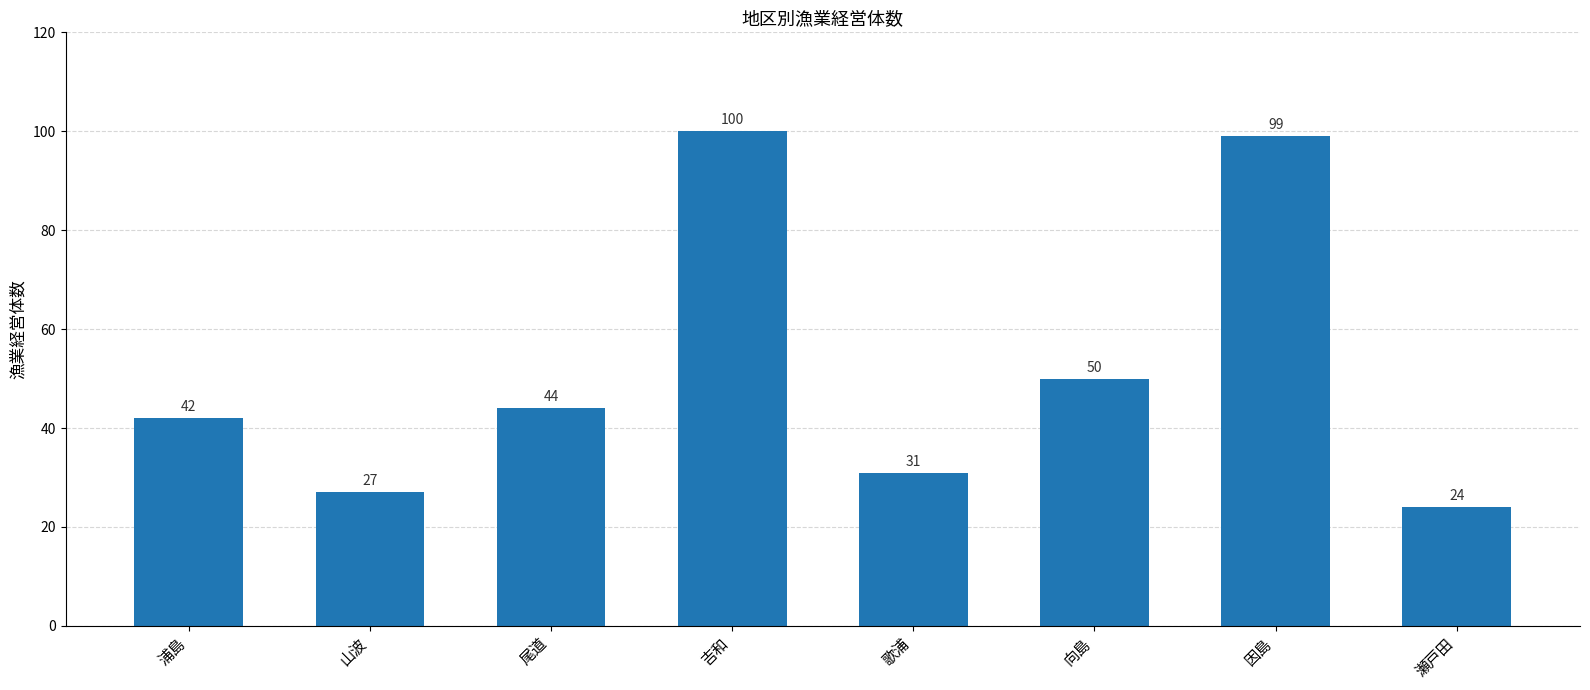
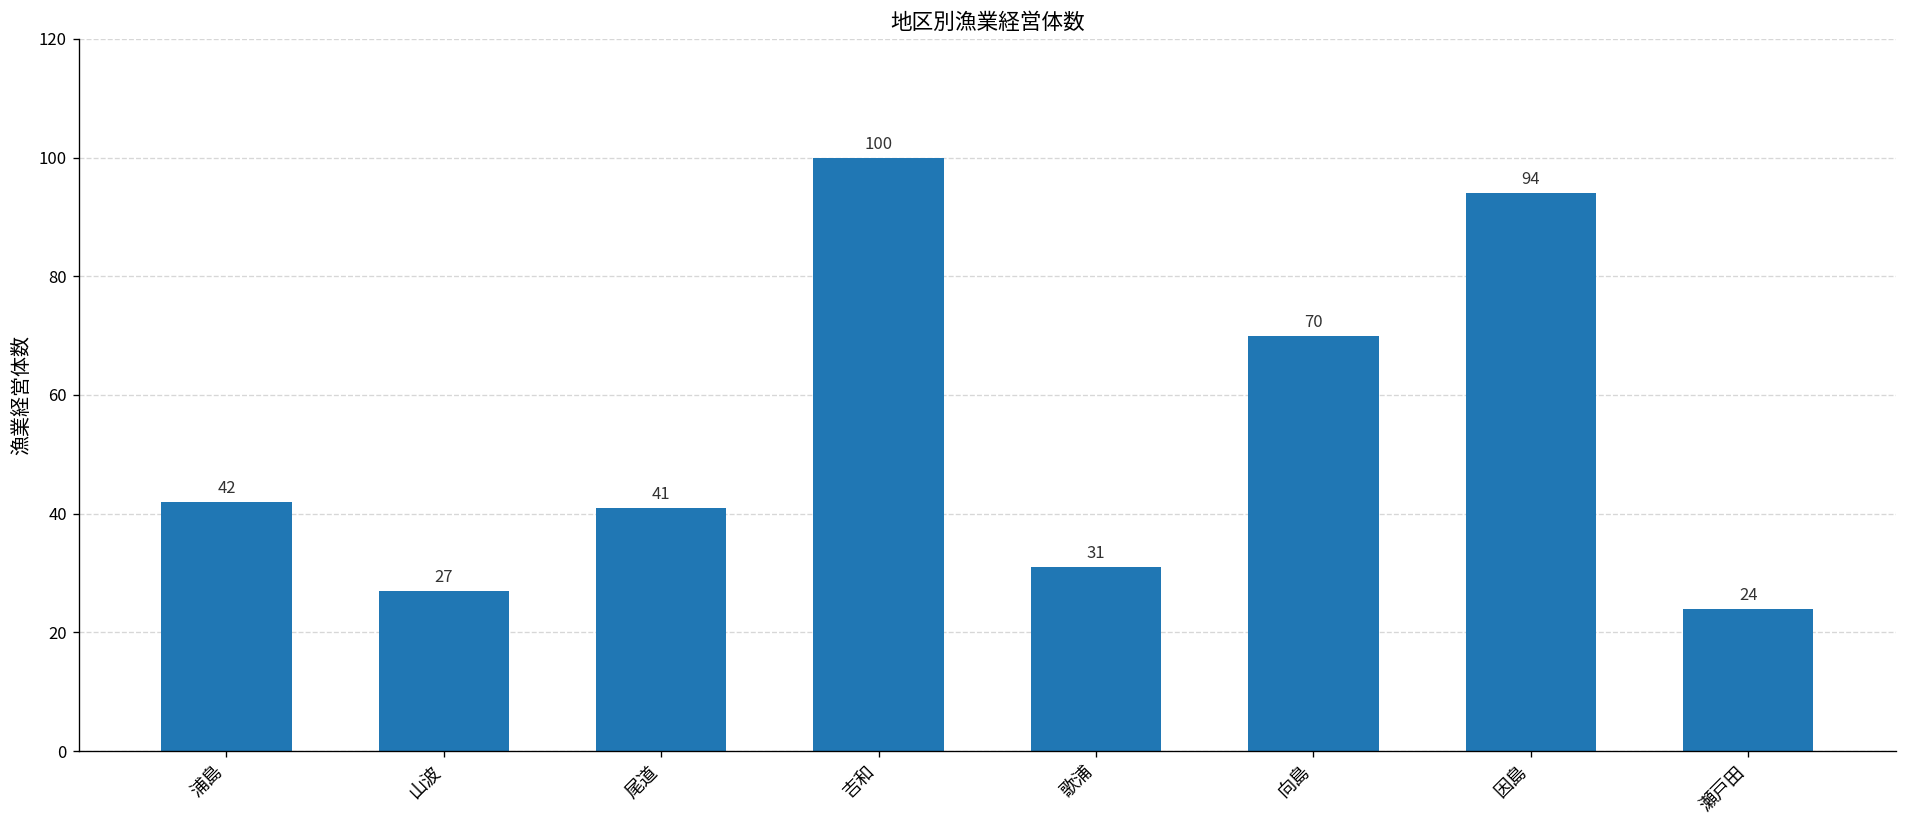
尾道: 44 -> 41
向島: 50 -> 70
因島: 99 -> 94
